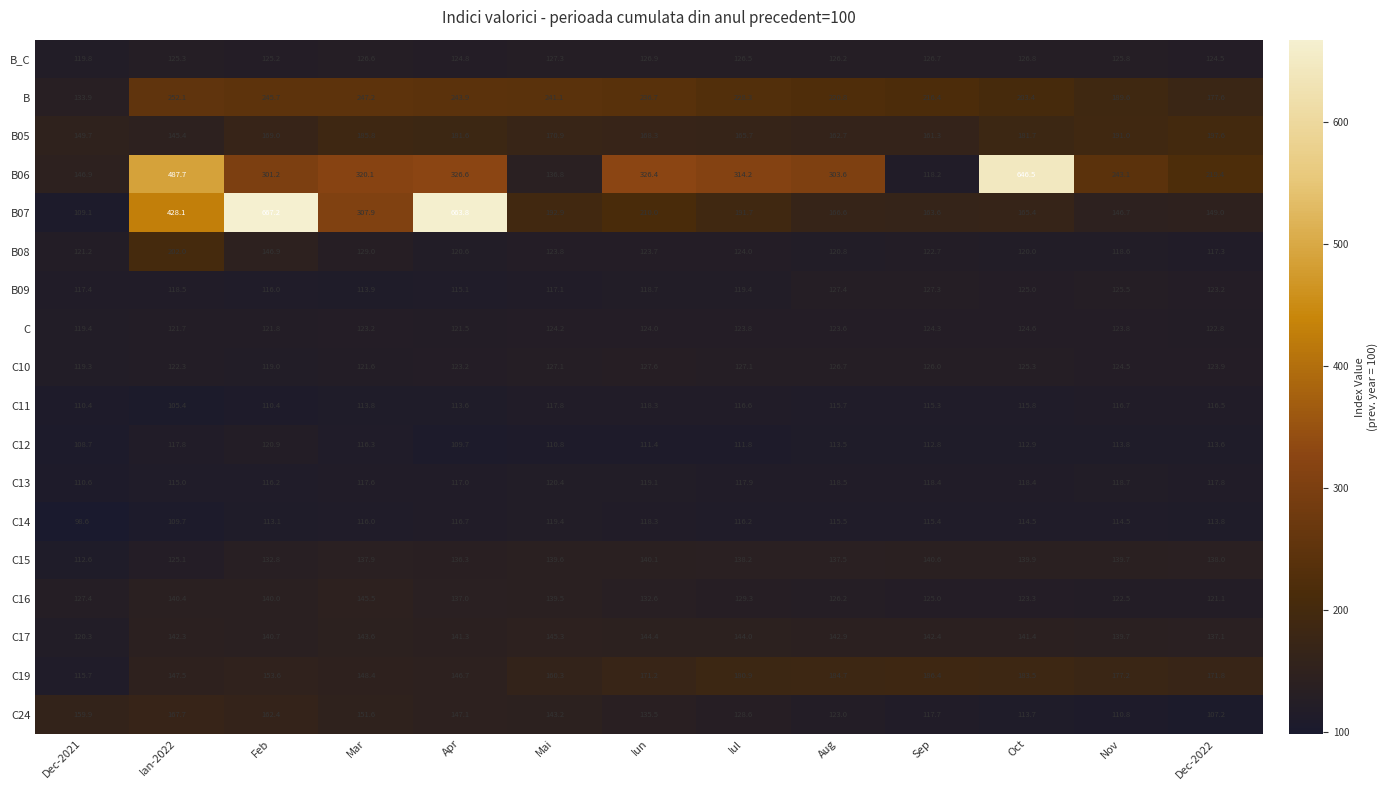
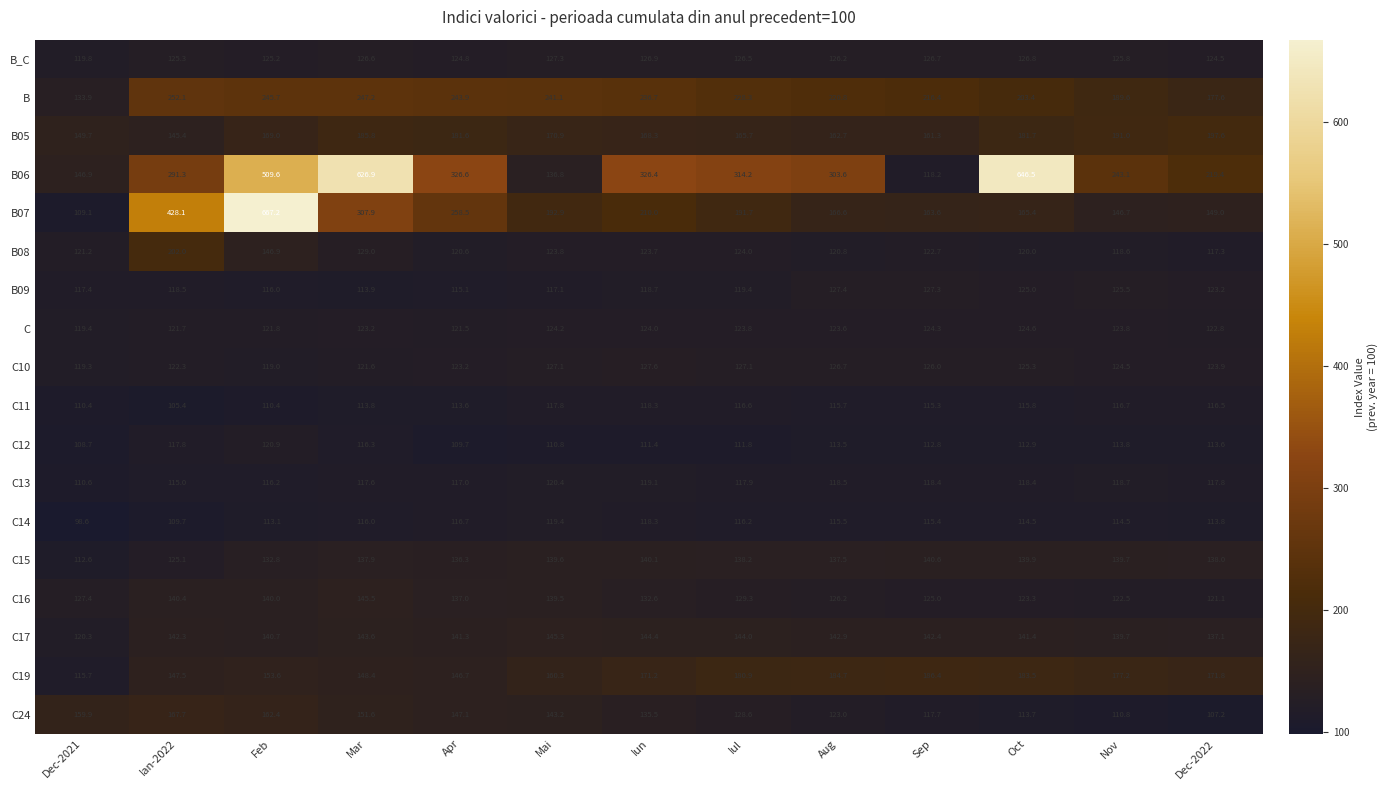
B06, Ian-2022: 487.7 -> 291.3
B06, Feb: 301.2 -> 509.6
B06, Mar: 320.1 -> 626.9
B07, Apr: 663.8 -> 258.5
